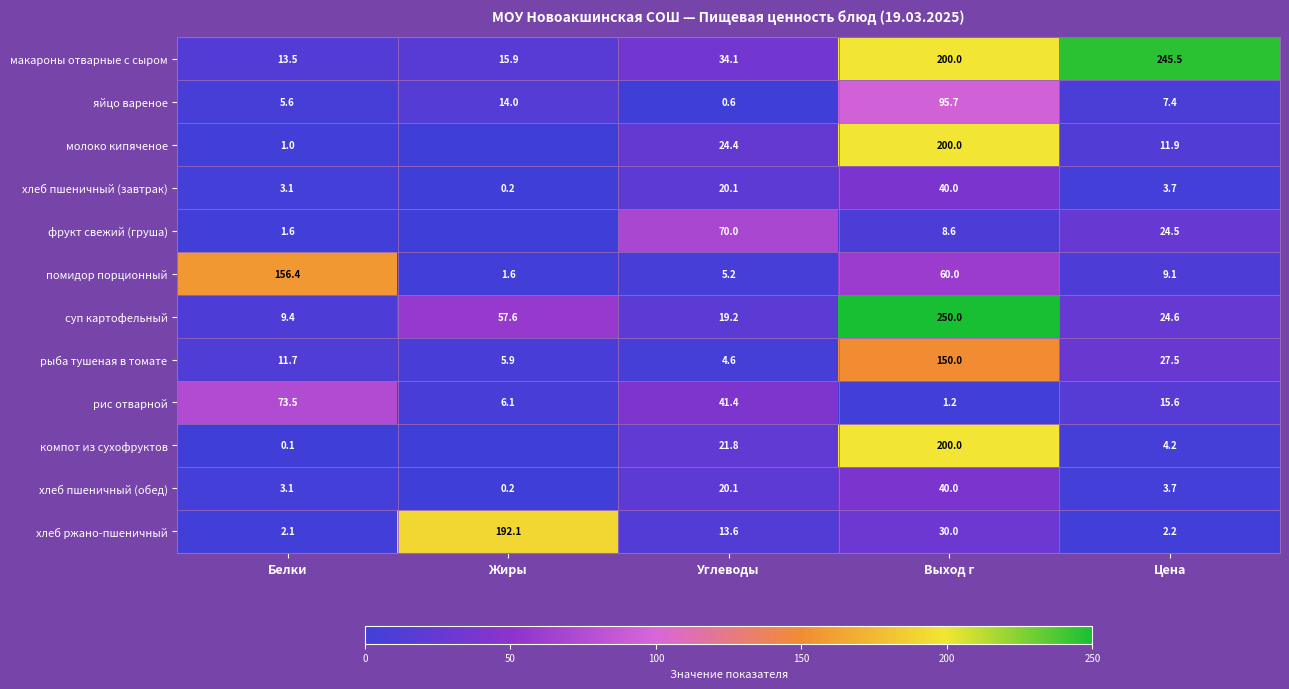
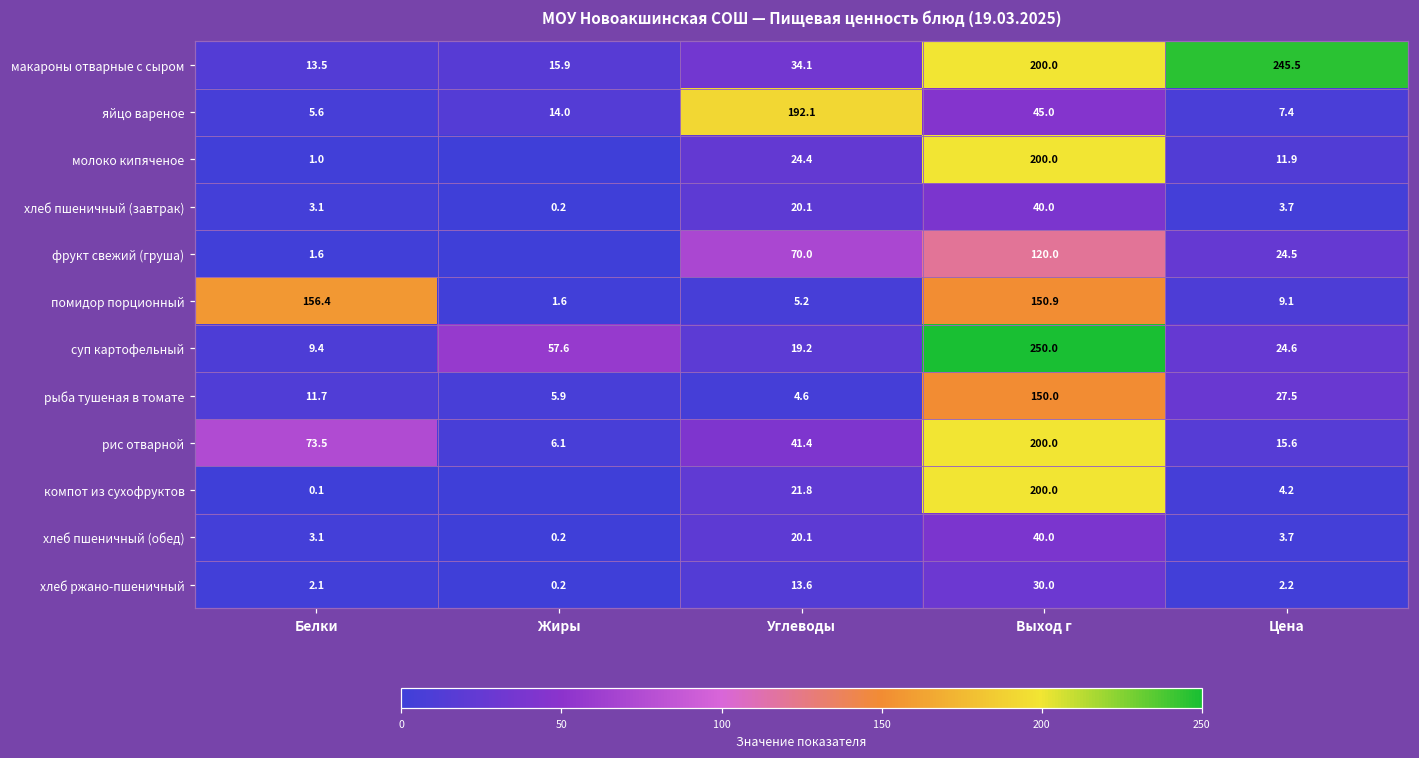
яйцо вареное, Углеводы: 0.6 -> 192.1
яйцо вареное, Выход г: 95.7 -> 45.0
фрукт свежий (груша), Выход г: 8.6 -> 120.0
помидор порционный, Выход г: 60.0 -> 150.9
рис отварной, Выход г: 1.2 -> 200.0
хлеб ржано-пшеничный, Жиры: 192.1 -> 0.2
